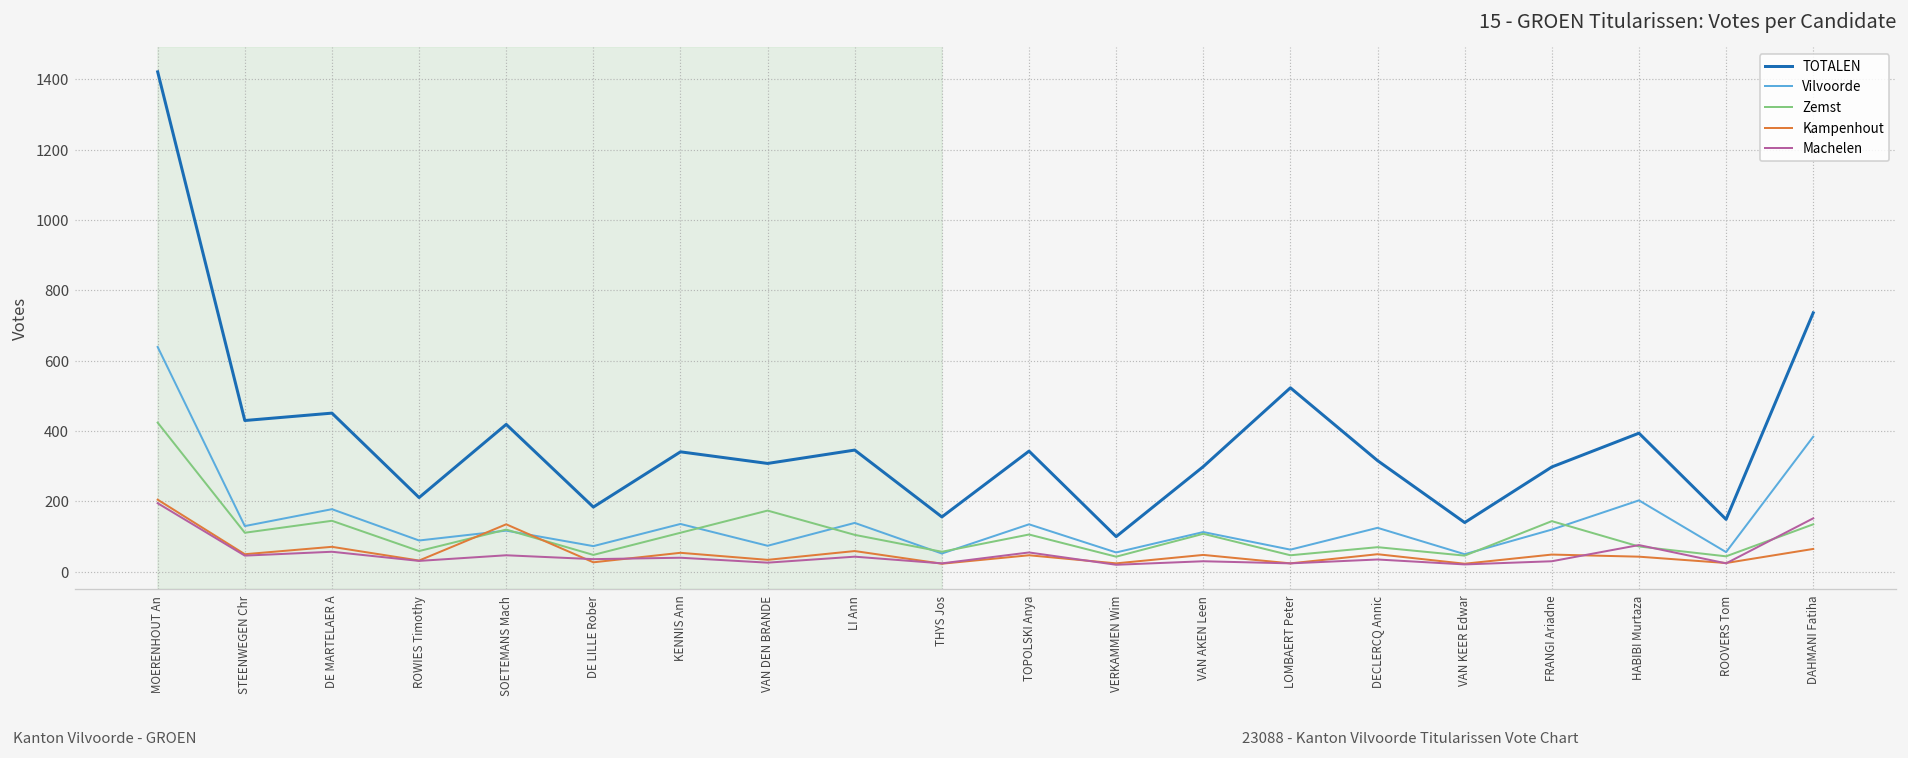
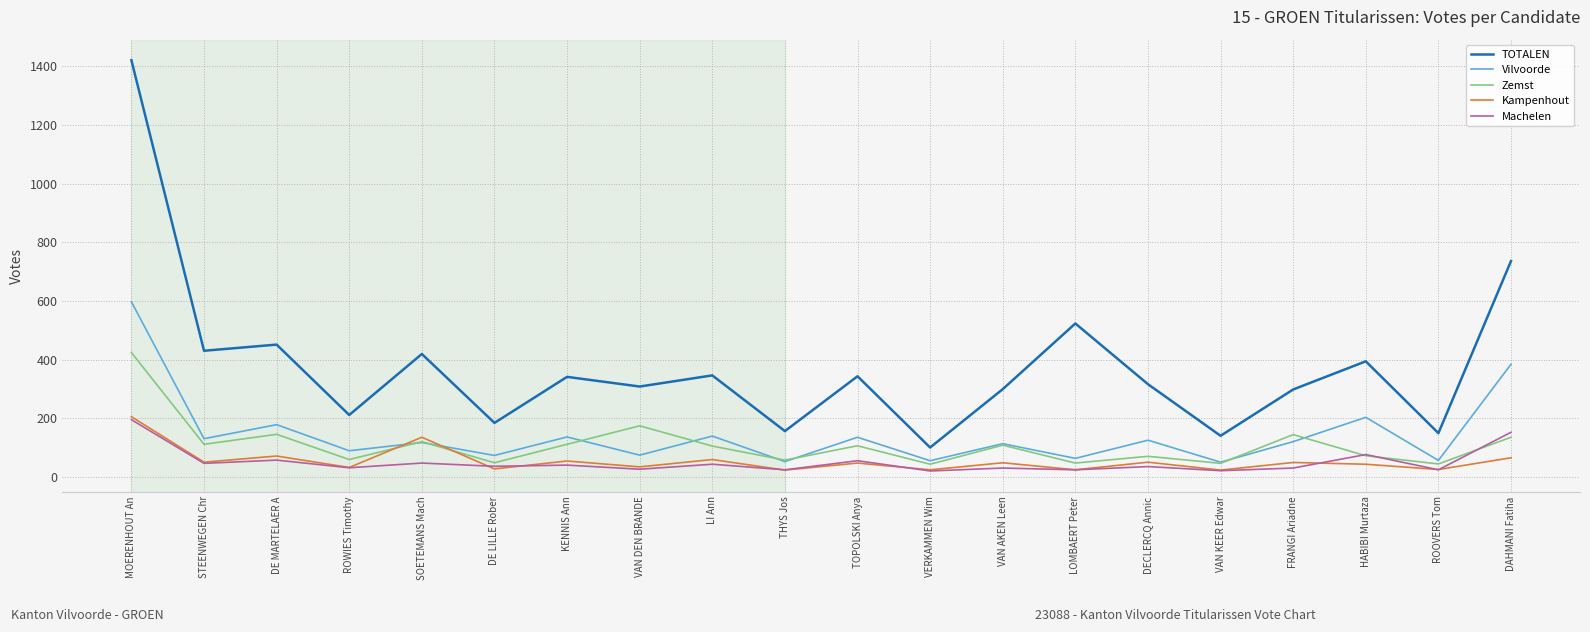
Vilvoorde, MOERENHOUT An: 640 -> 600
